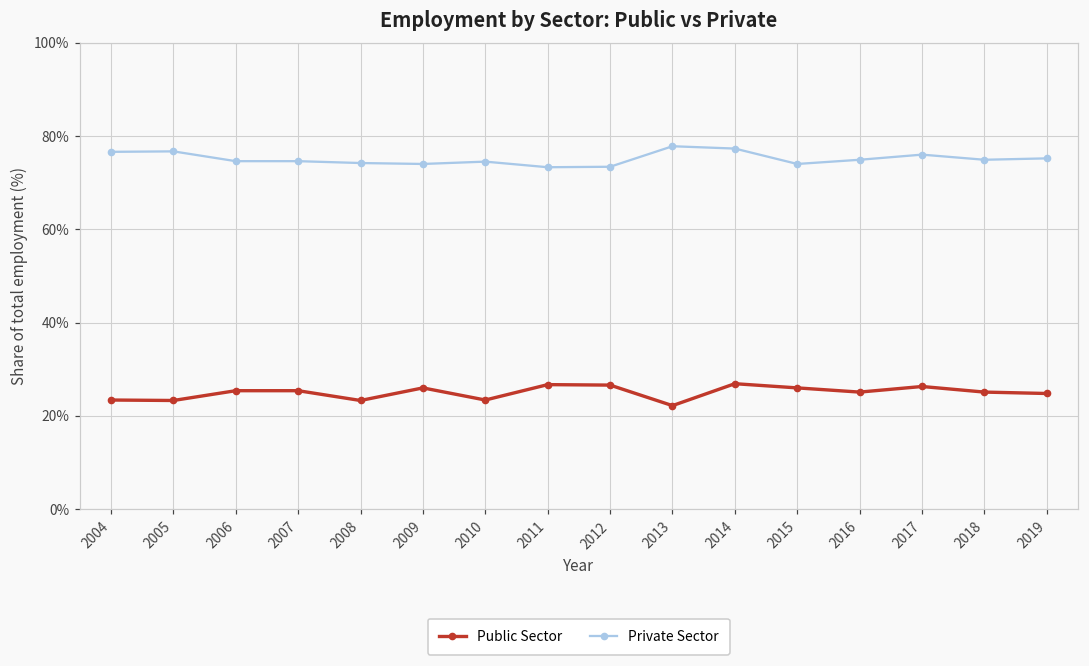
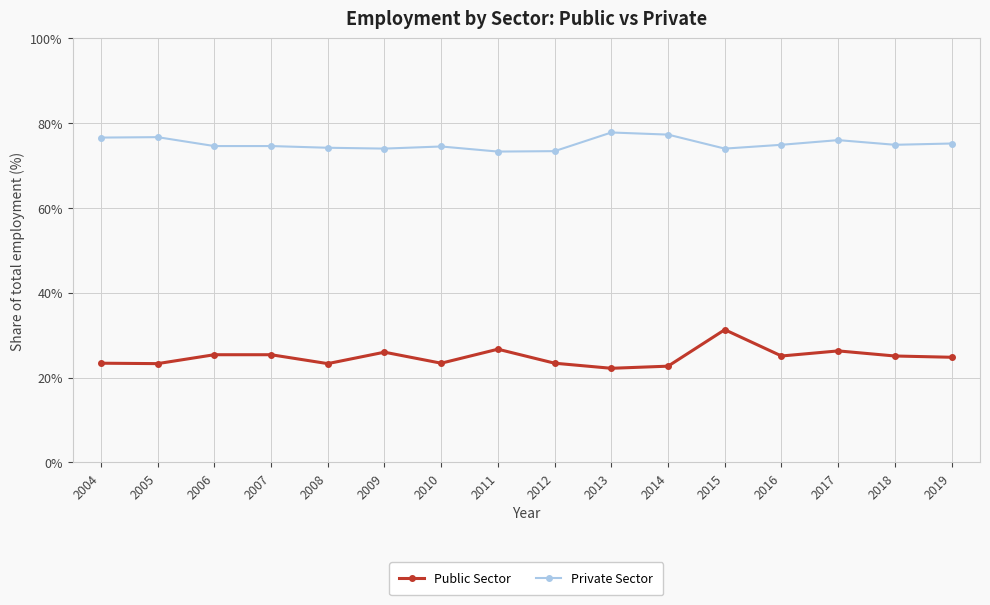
Public Sector, 2012: 27% -> 23%
Public Sector, 2014: 27% -> 23%
Public Sector, 2015: 26% -> 31%
